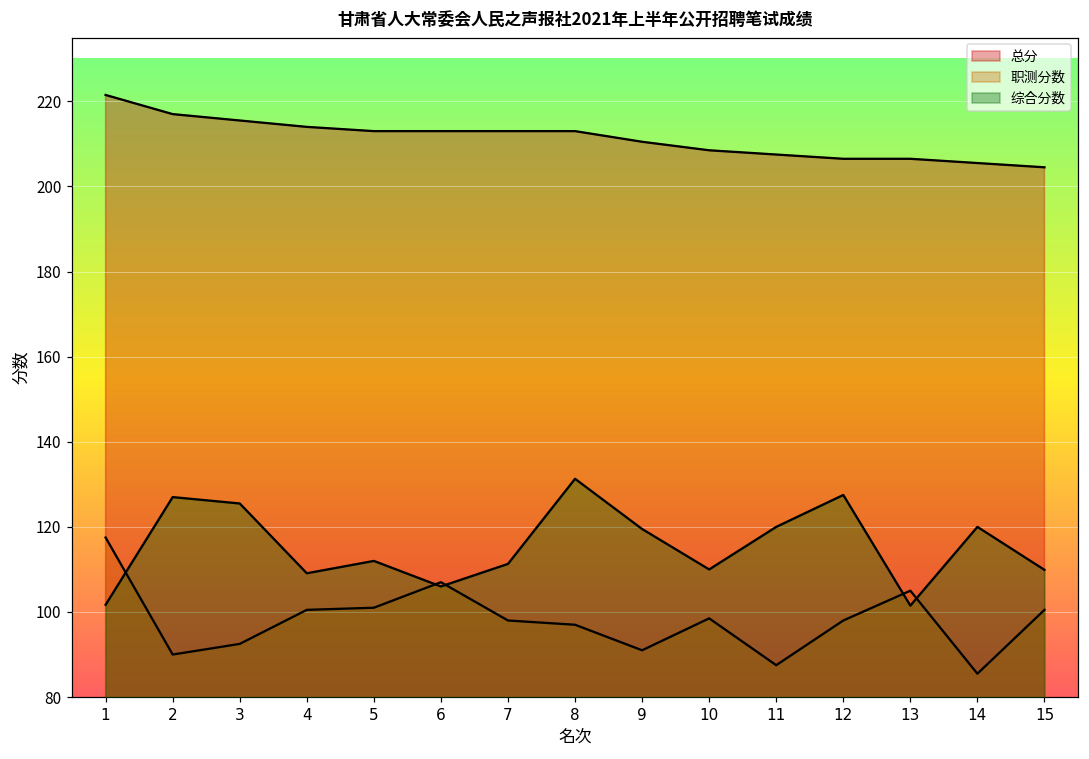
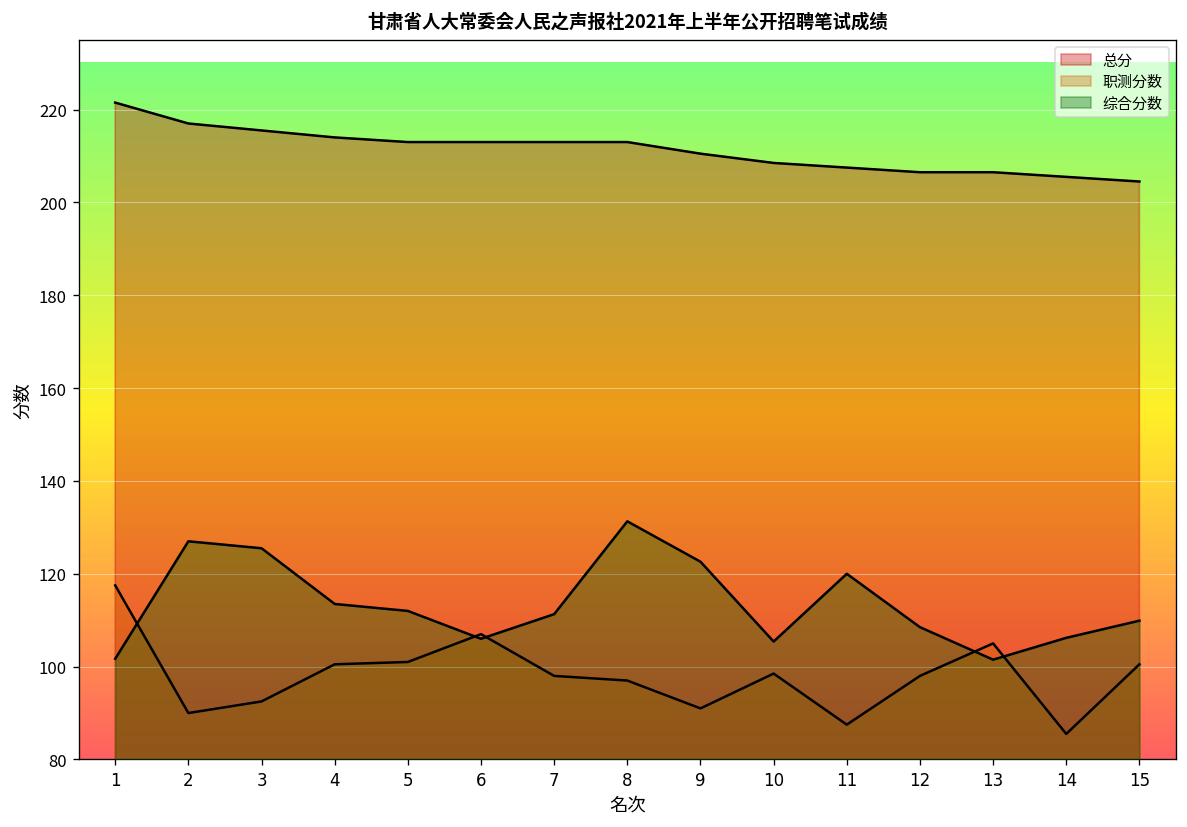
综合分数, 4: 109 -> 114
综合分数, 9: 120 -> 123
综合分数, 10: 110 -> 105
综合分数, 12: 128 -> 109
综合分数, 14: 120 -> 106
